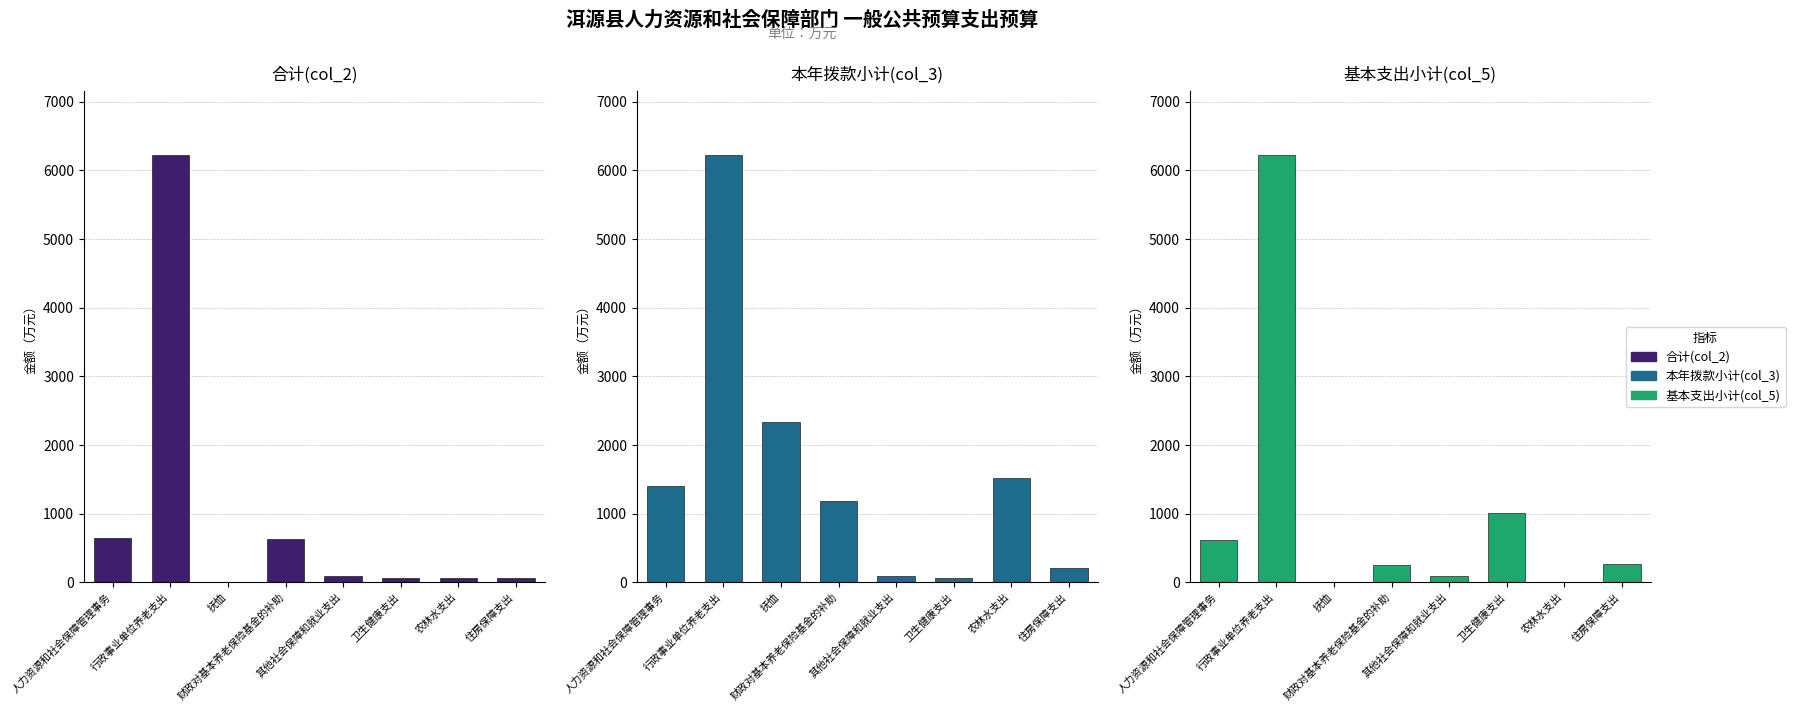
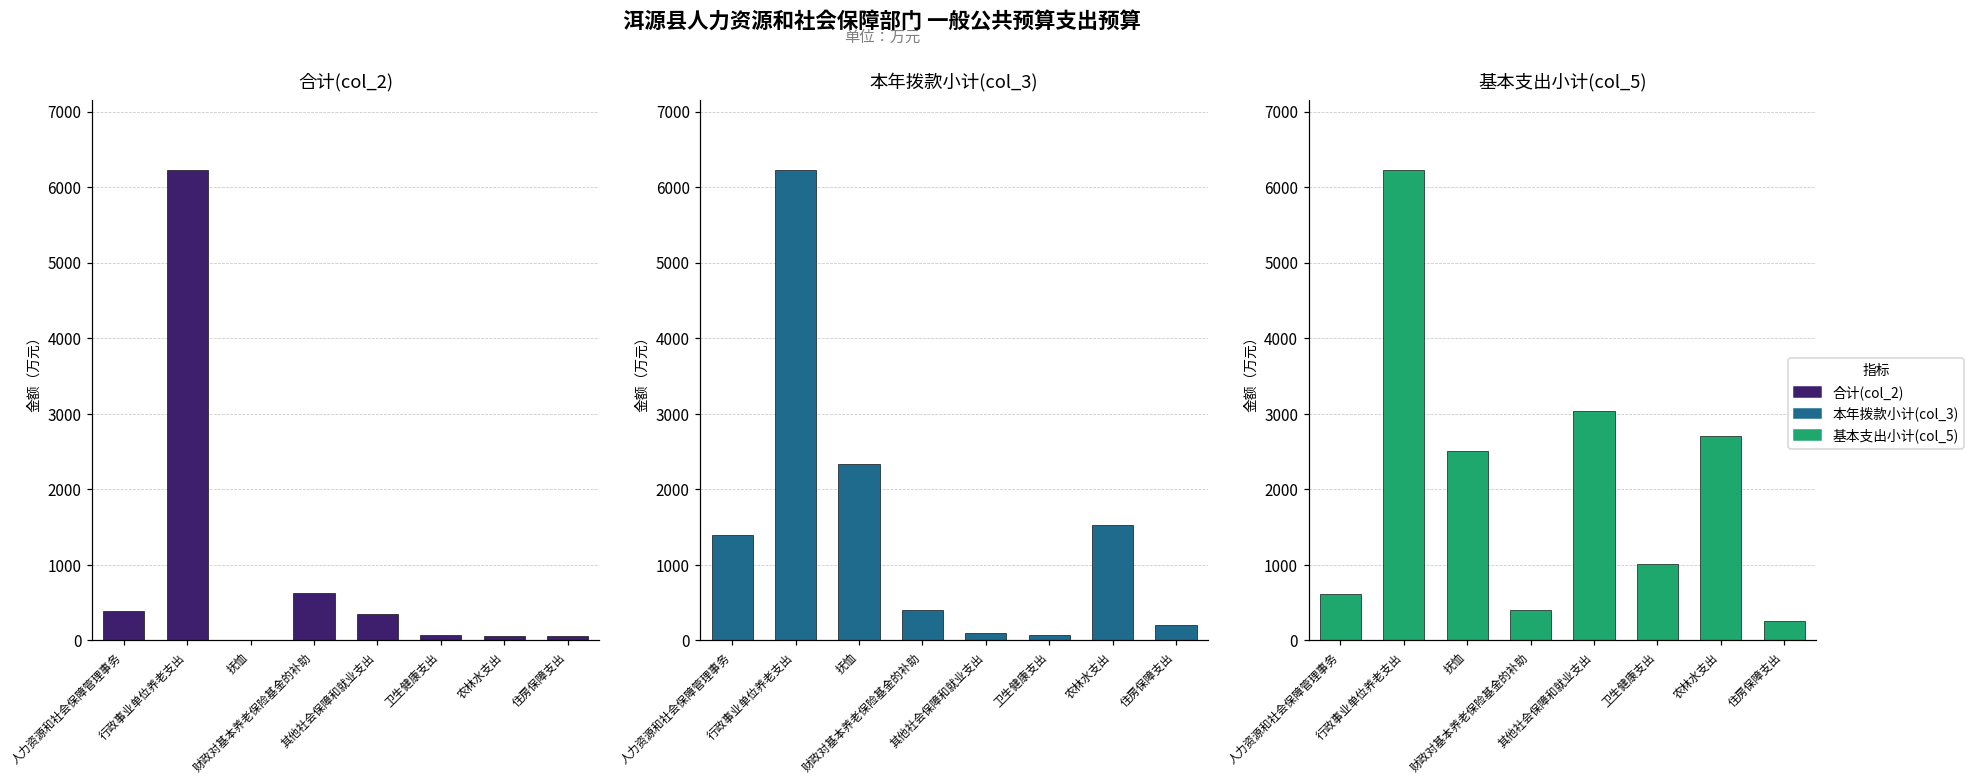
合计(col_2), 人力资源和社会保障管理事务: 700 -> 400
合计(col_2), 其他社会保障和就业支出: 100 -> 400
本年拨款小计(col_3), 财政对基本养老保险基金的补助: 1200 -> 400
基本支出小计(col_5), 抚恤: 0 -> 2500
基本支出小计(col_5), 财政对基本养老保险基金的补助: 300 -> 400
基本支出小计(col_5), 其他社会保障和就业支出: 100 -> 3000
基本支出小计(col_5), 农林水支出: 0 -> 2700
